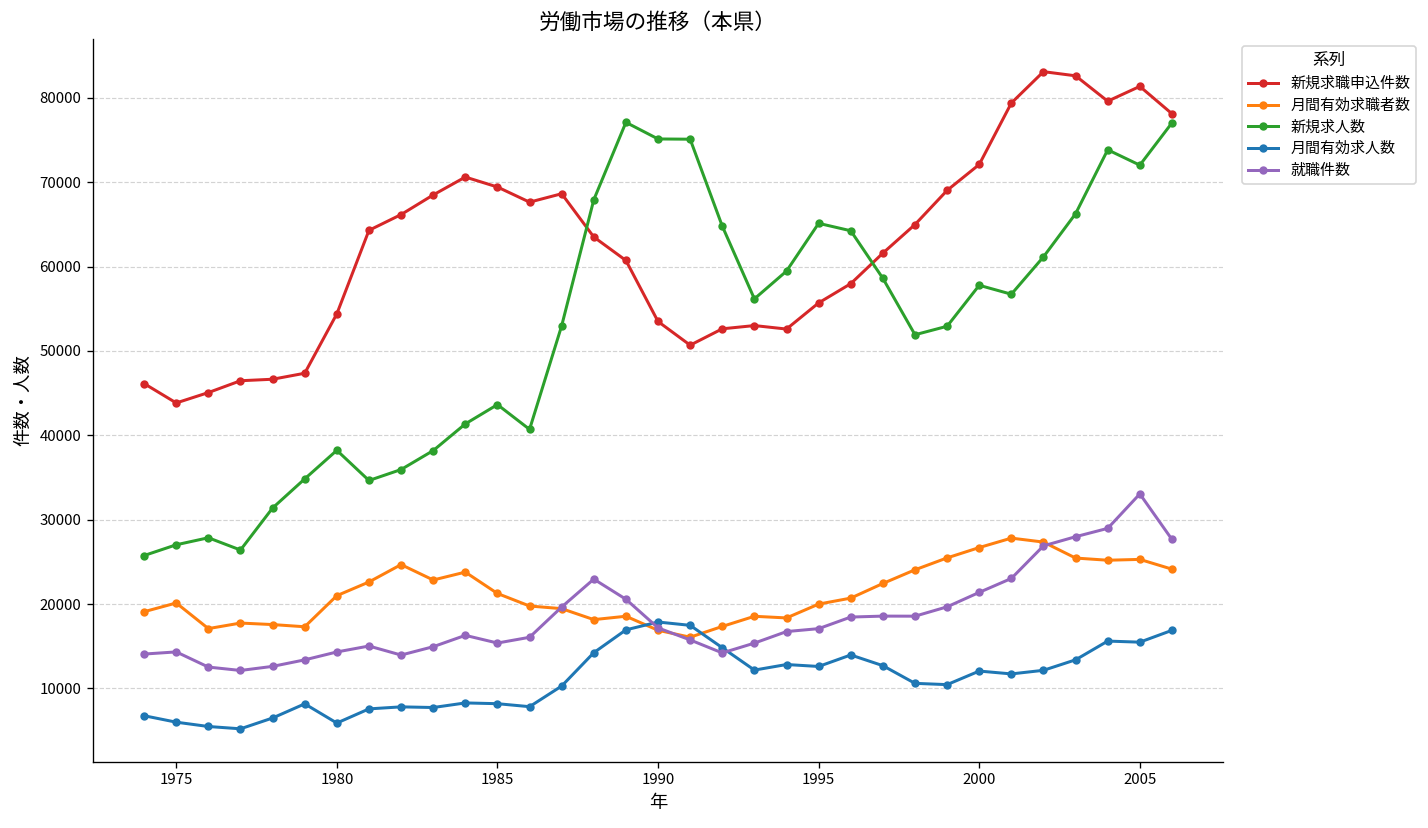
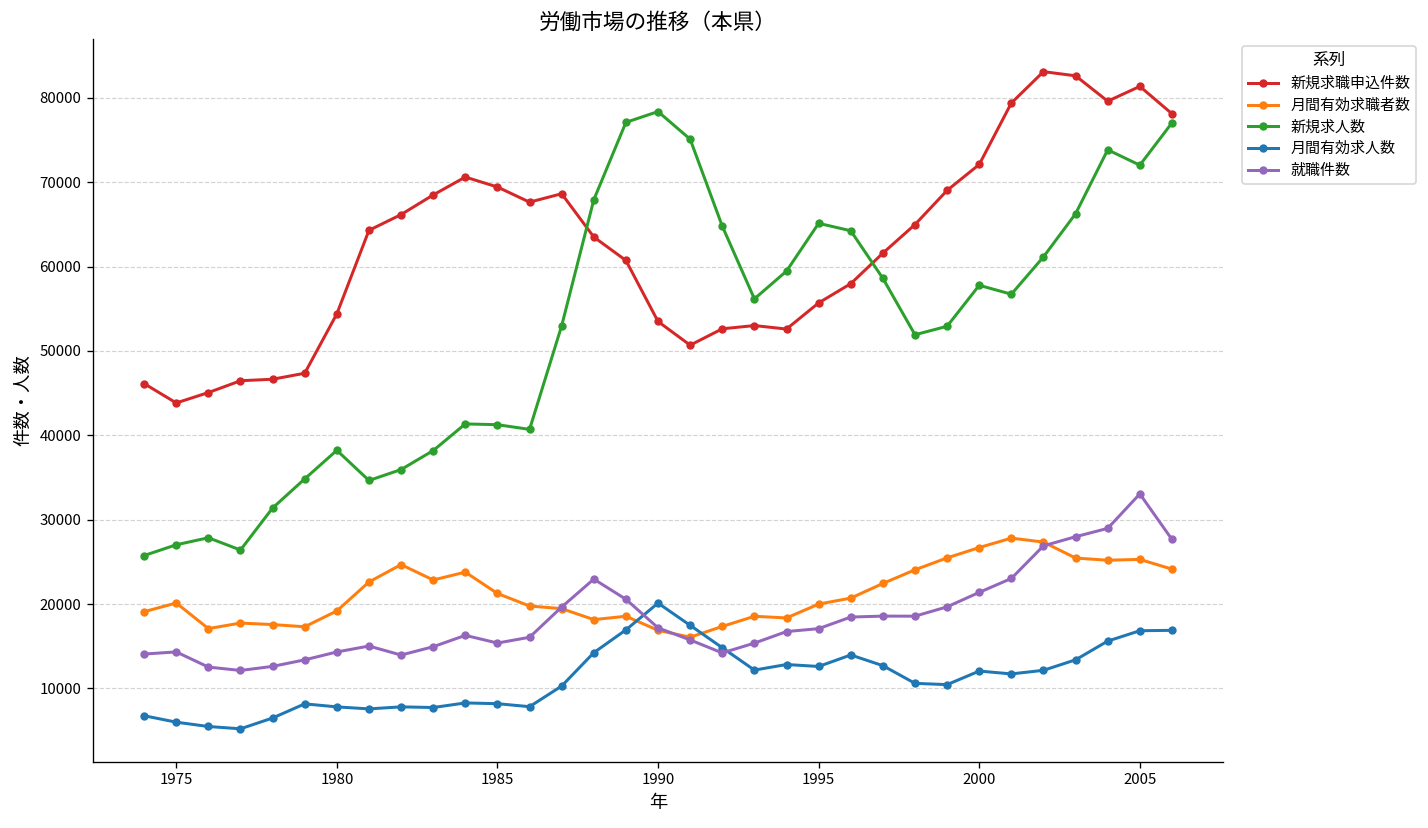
月間有効求職者数, 1980: 21000 -> 19000
月間有効求人数, 1980: 6000 -> 8000
新規求人数, 1985: 44000 -> 41000
新規求人数, 1990: 75000 -> 78000
月間有効求人数, 1990: 18000 -> 20000
月間有効求人数, 2005: 15000 -> 17000
